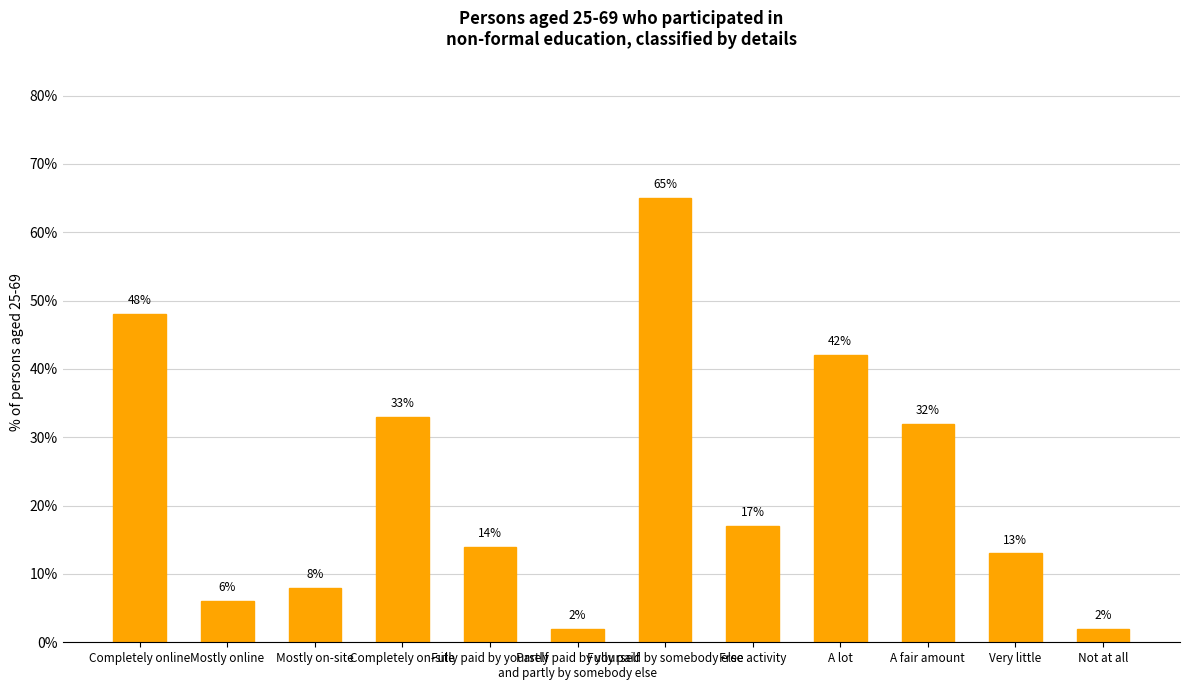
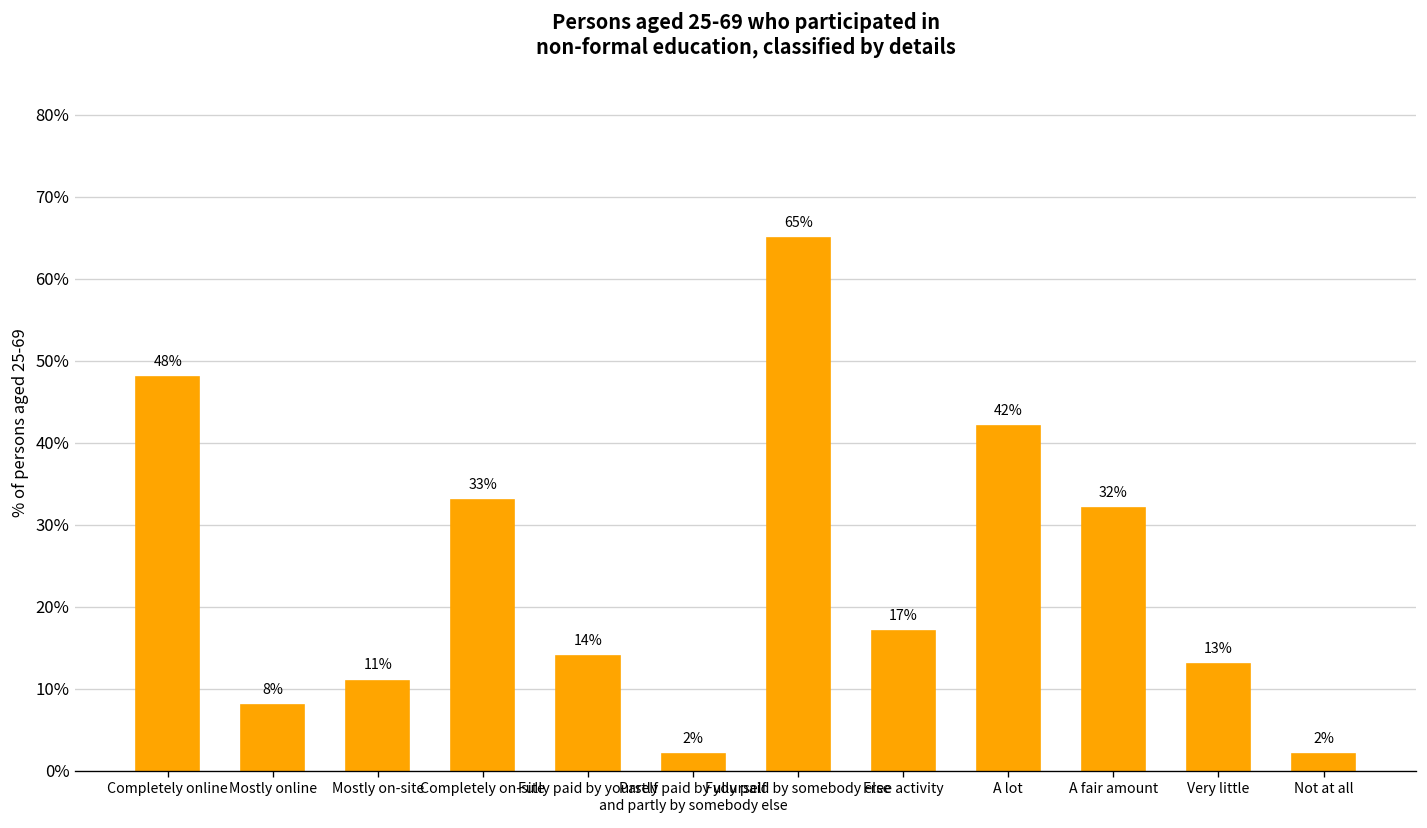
Mostly online: 6% -> 8%
Mostly on-site: 8% -> 11%
